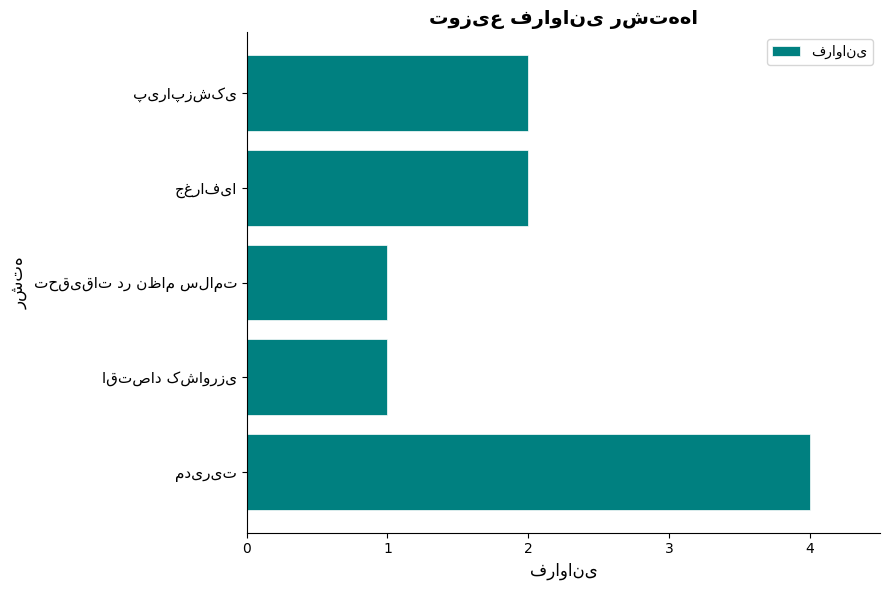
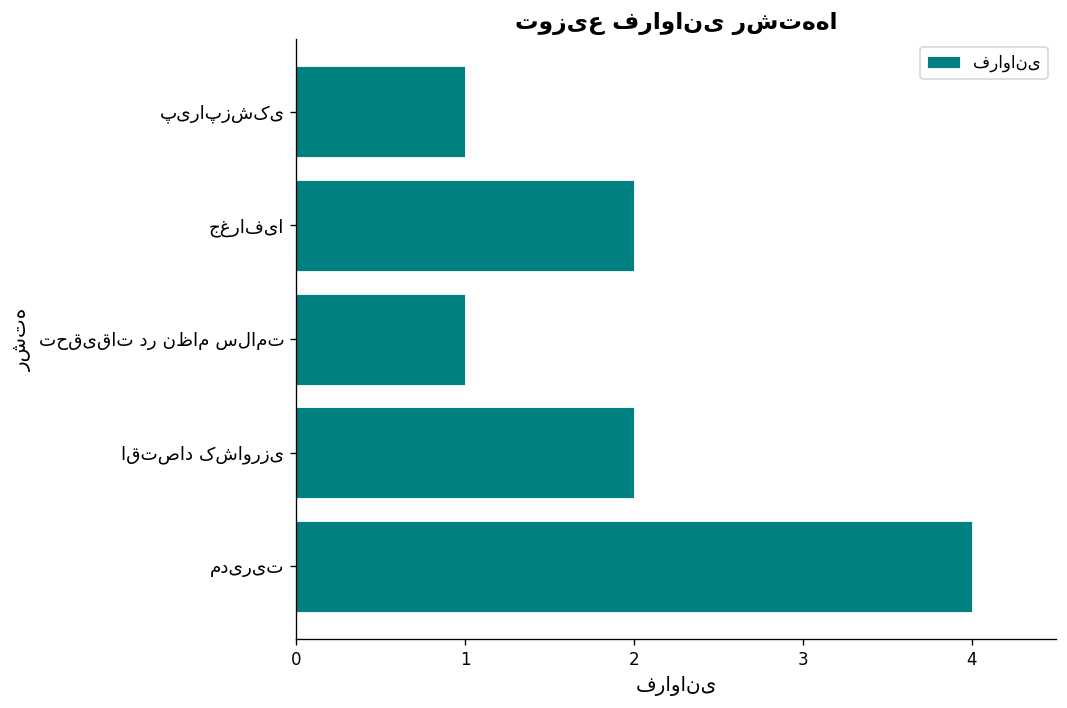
پیراپزشکی: 2 -> 1
اقتصاد کشاورزی: 1 -> 2
